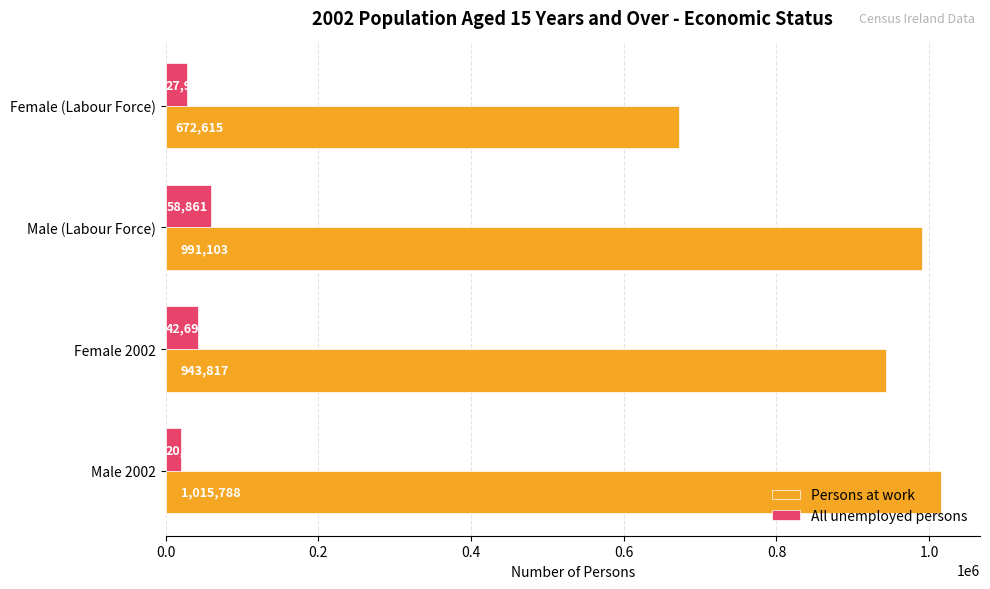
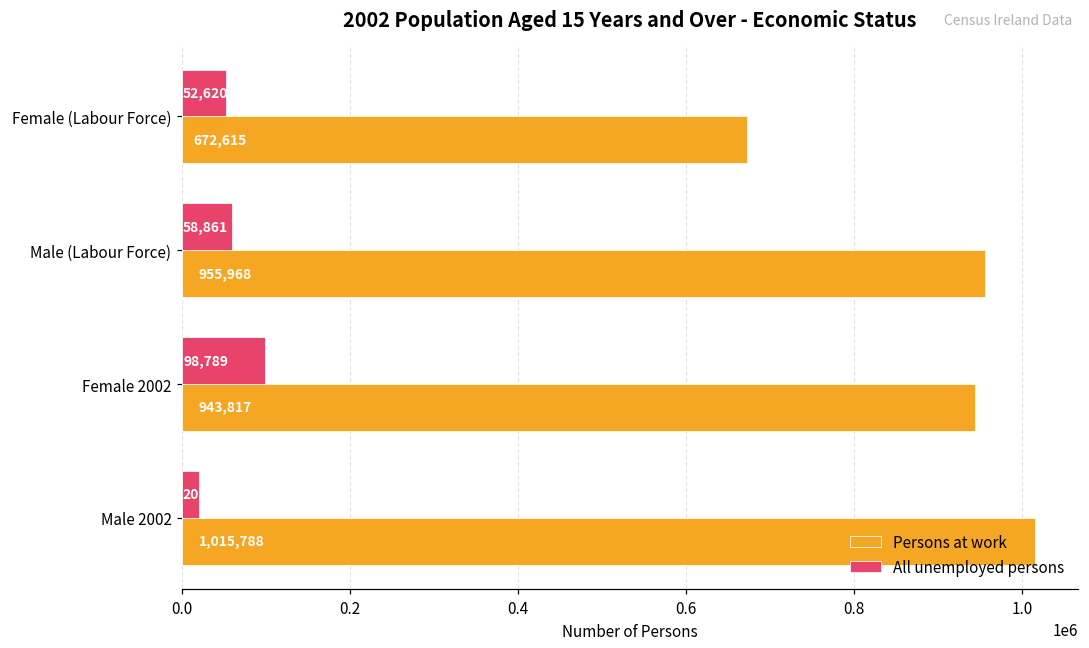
All unemployed persons, Female (Labour Force): 30000 -> 50000
Persons at work, Male (Labour Force): 991,103 -> 955,968
All unemployed persons, Female 2002: 42,698 -> 98,789
